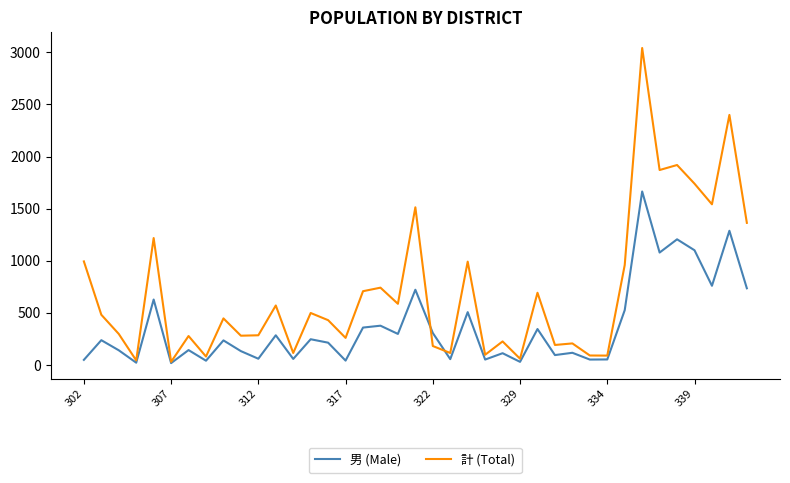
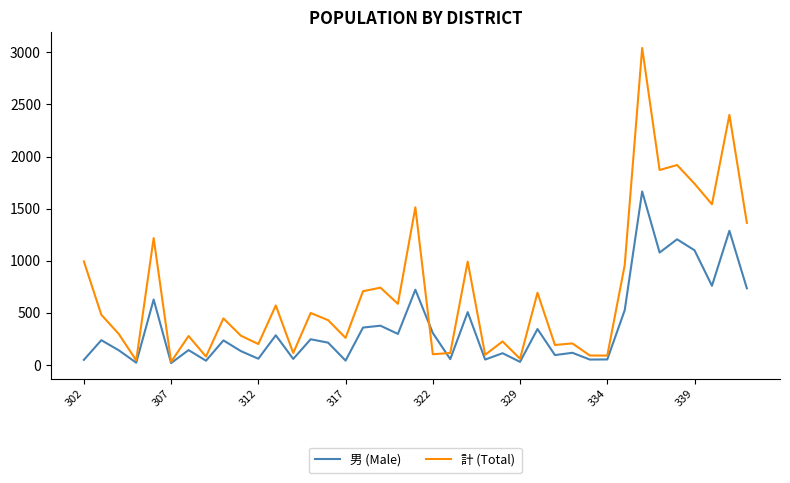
計 (Total), 312: 290 -> 200
計 (Total), 322: 180 -> 100
